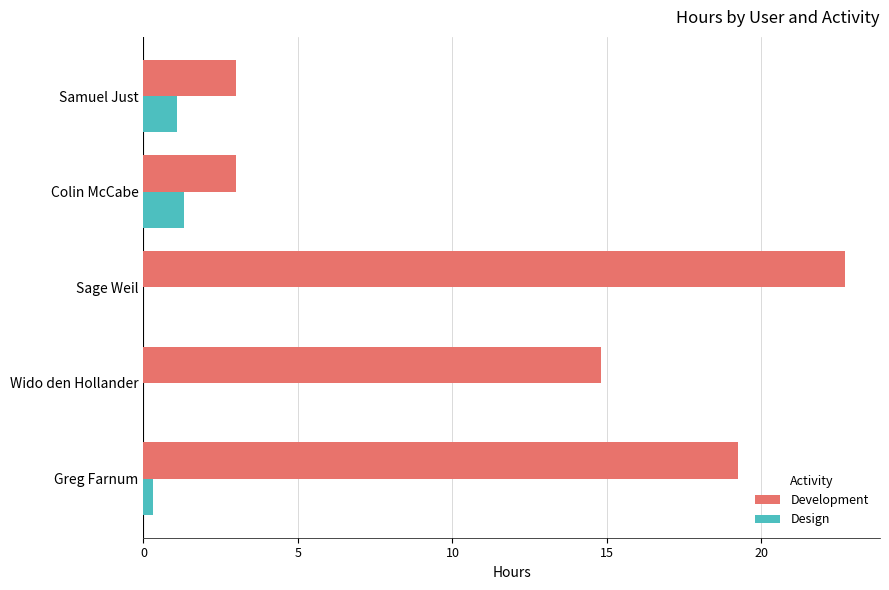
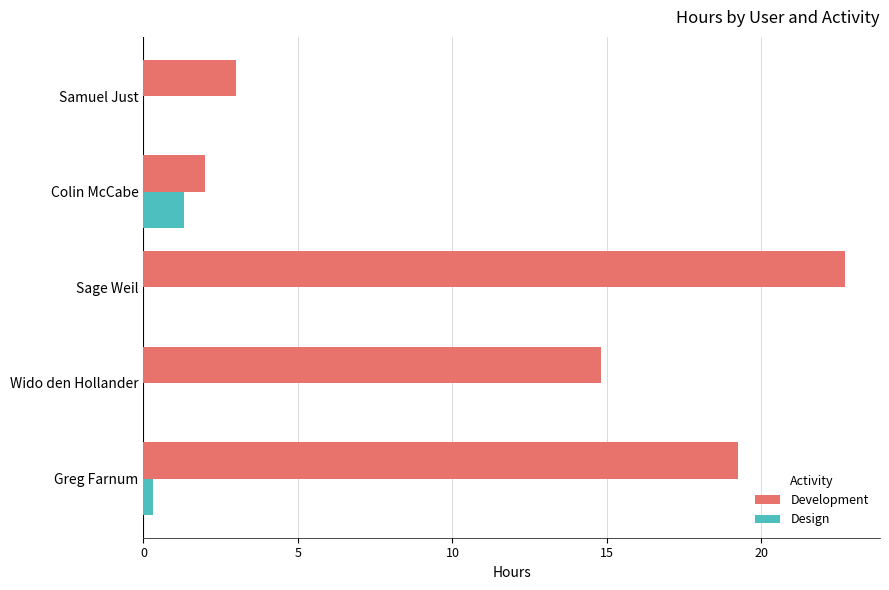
Design, Samuel Just: 1.1 -> 0.0
Development, Colin McCabe: 3 -> 2
